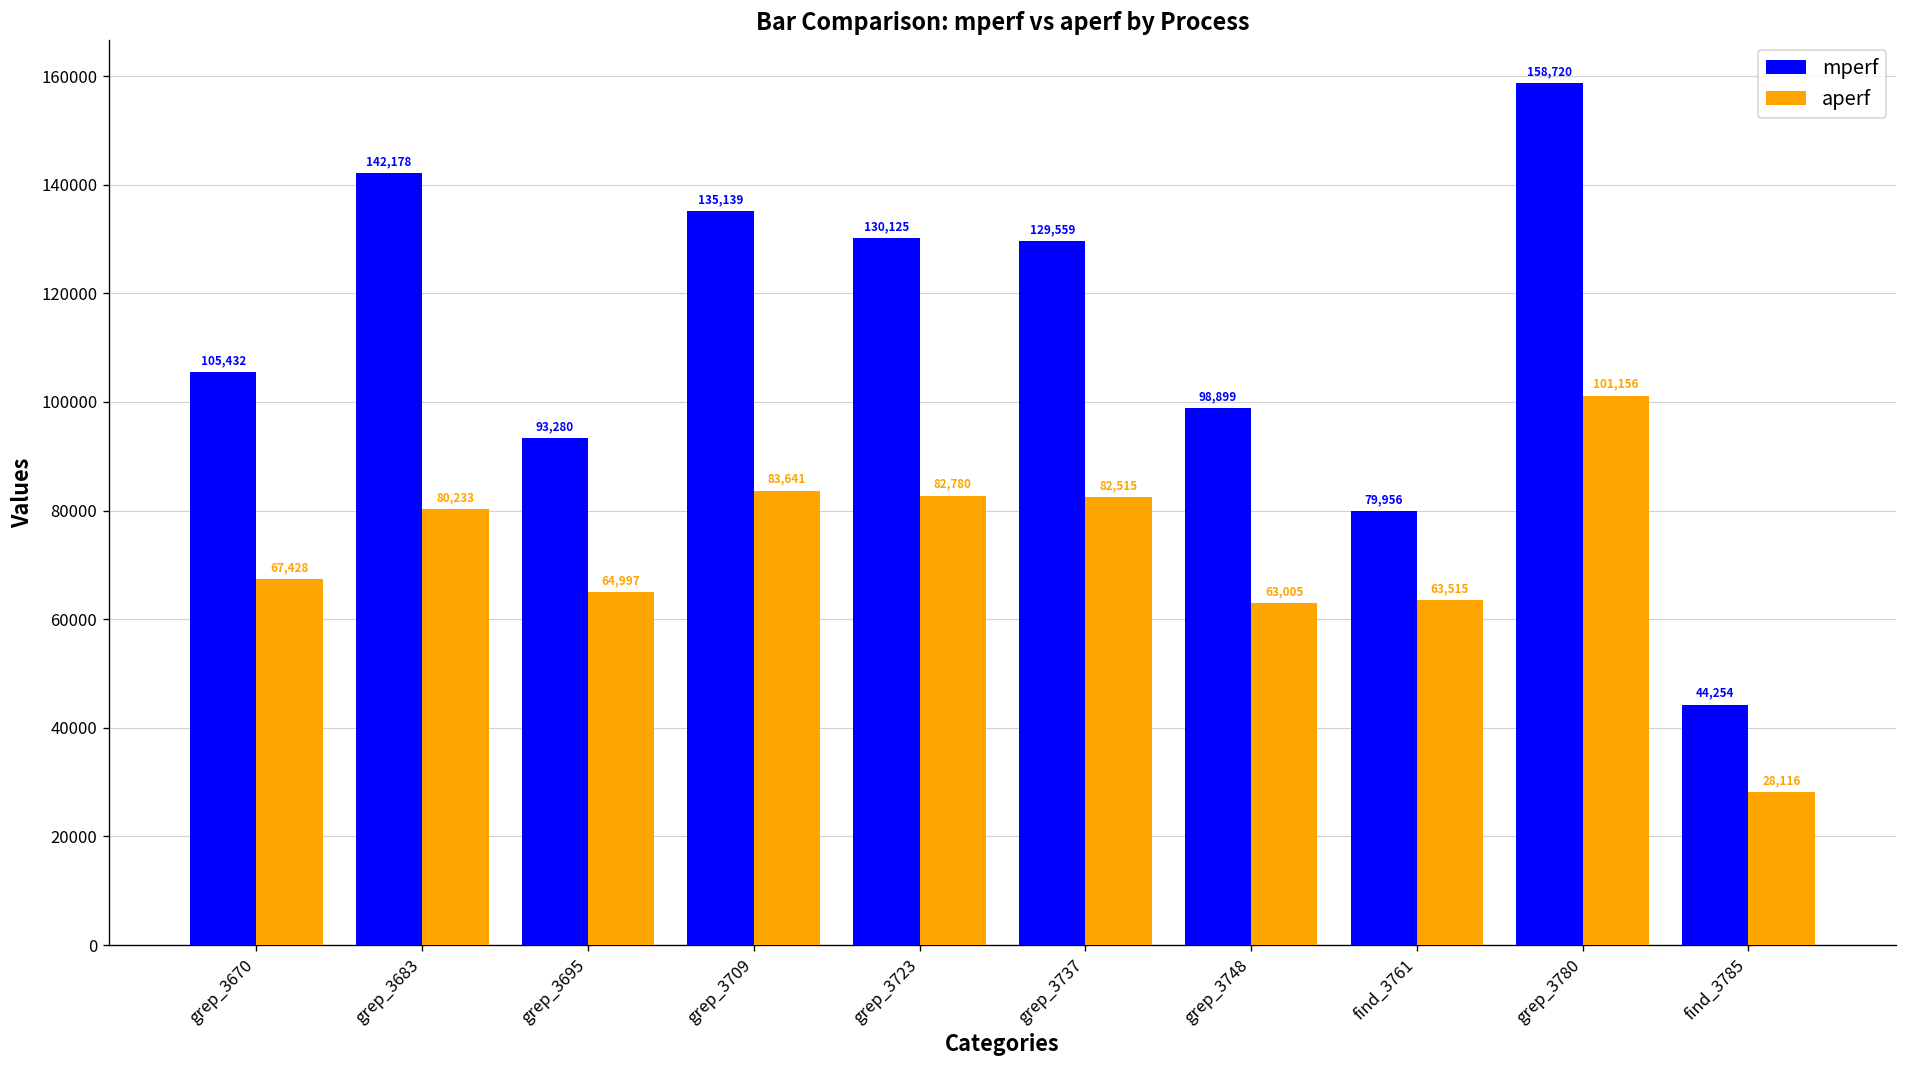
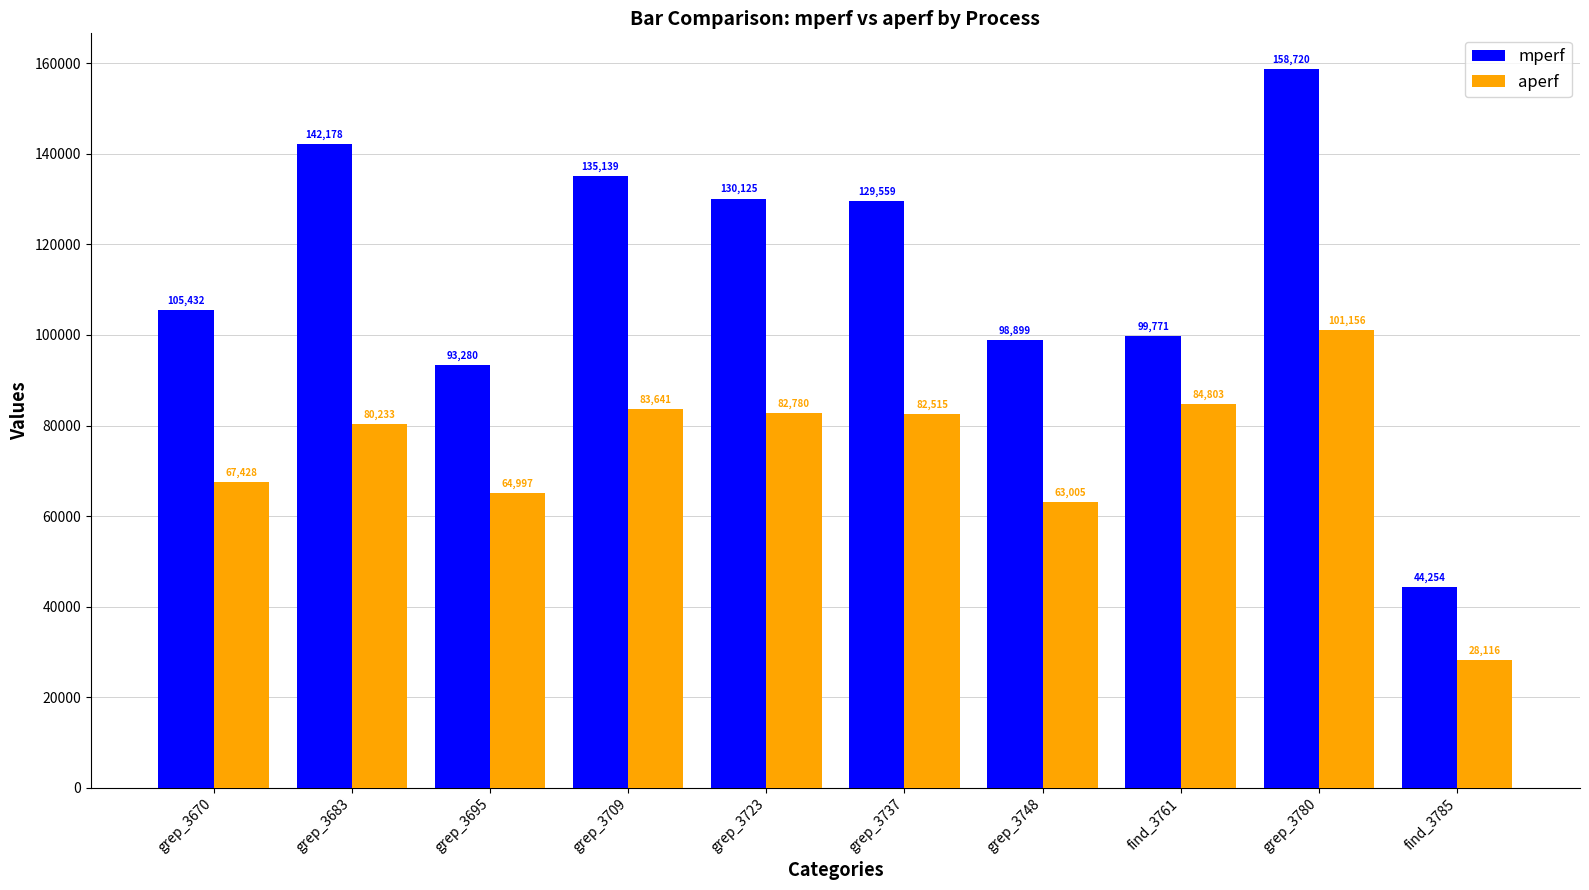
mperf, find_3761: 79,956 -> 99,771
aperf, find_3761: 63,515 -> 84,803
